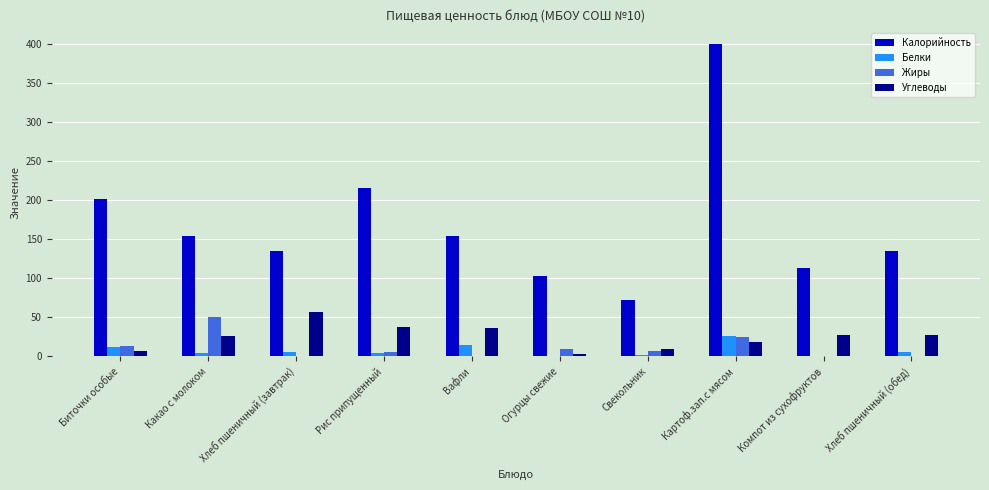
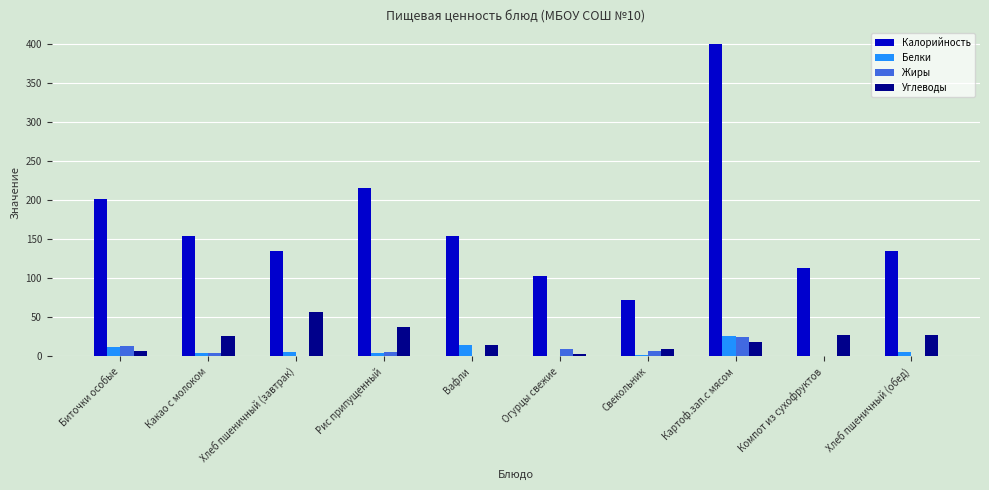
Жиры, Какао с молоком: 50 -> 0
Углеводы, Вафли: 40 -> 10
